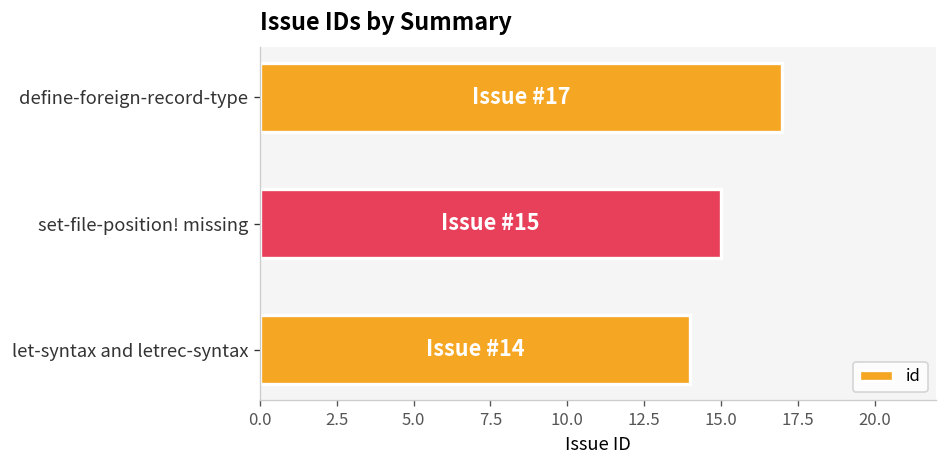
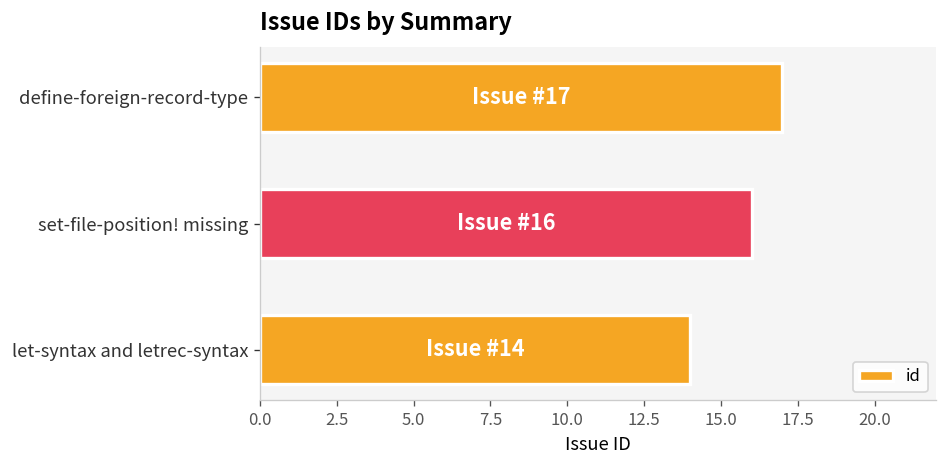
set-file-position! missing: 15 -> 16
